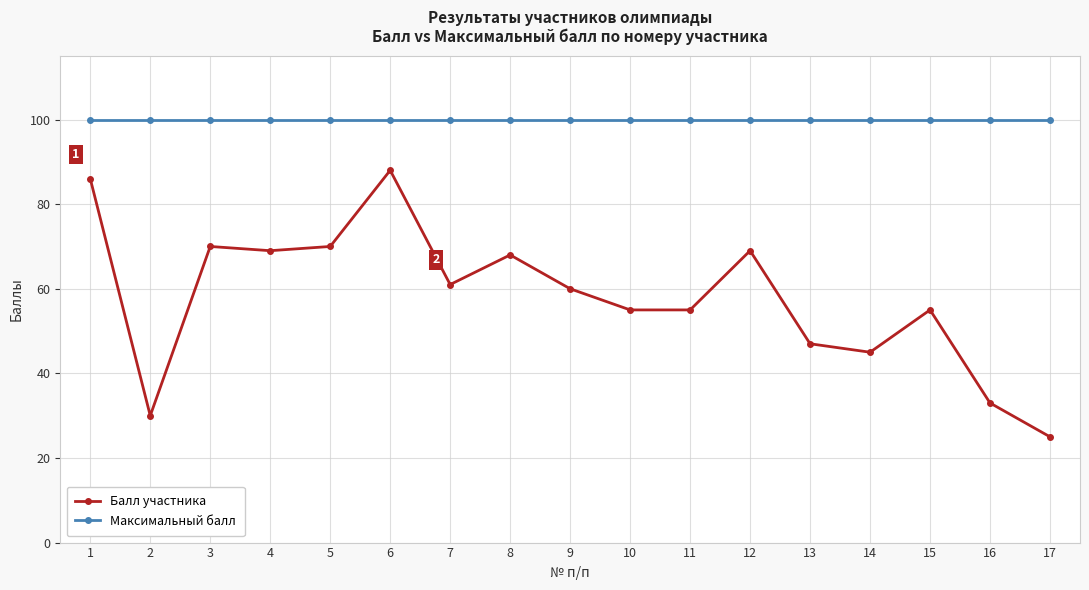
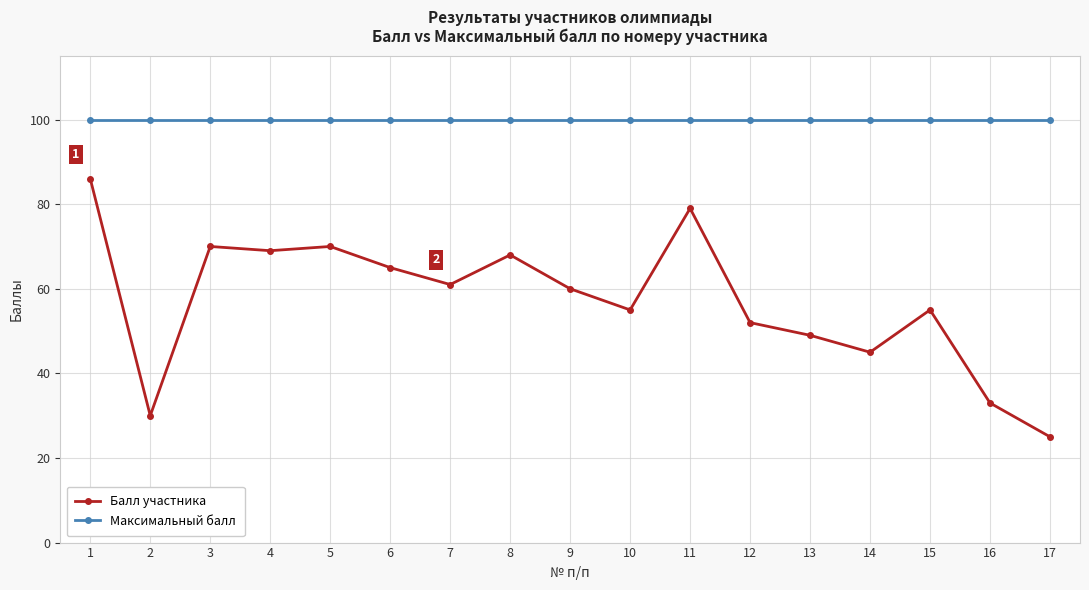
Балл участника, 6: 88 -> 65
Балл участника, 11: 55 -> 79
Балл участника, 12: 69 -> 52
Балл участника, 13: 47 -> 49
